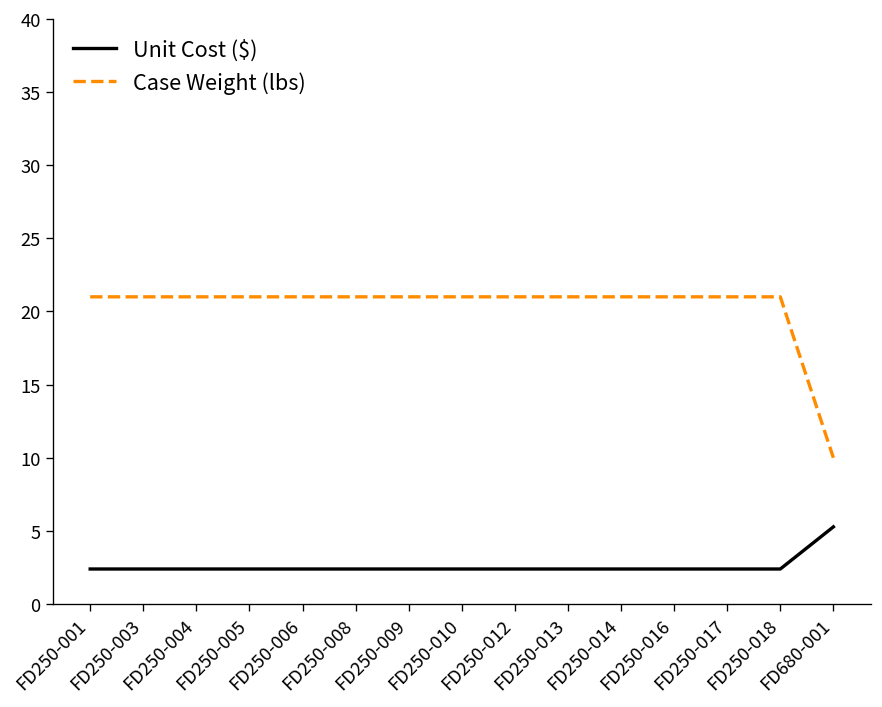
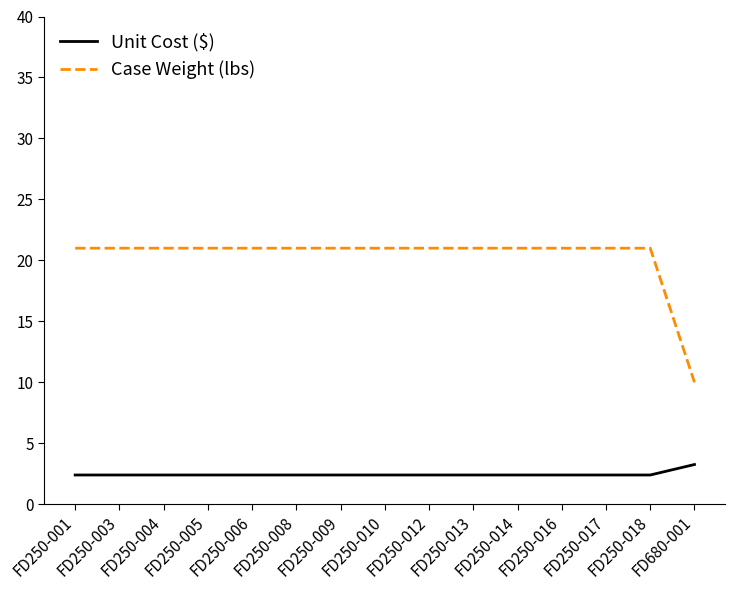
Unit Cost ($), FD680-001: 5.3 -> 3.3
